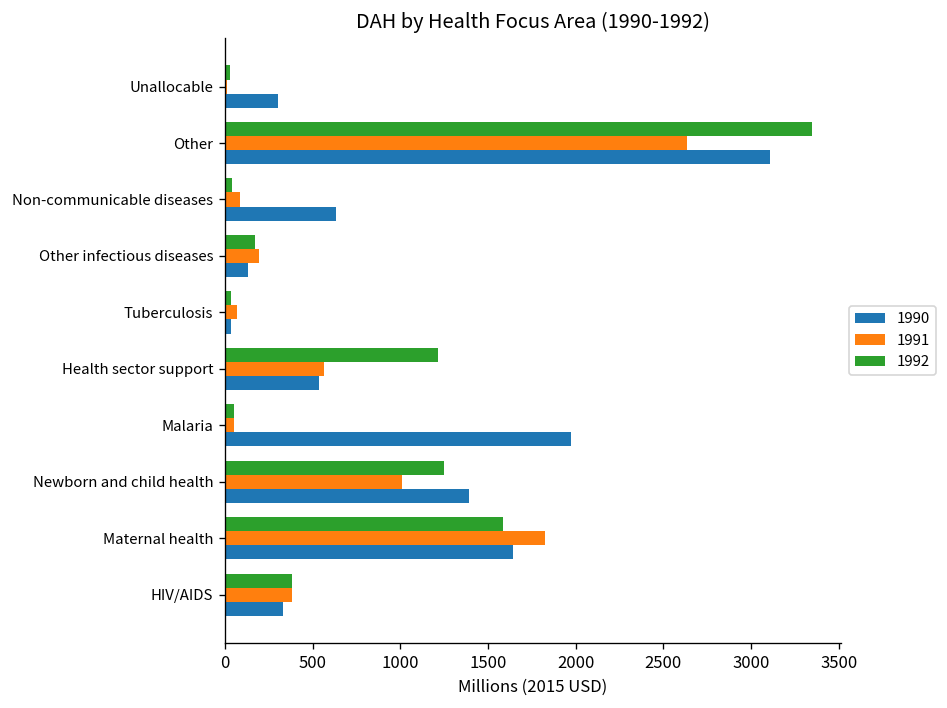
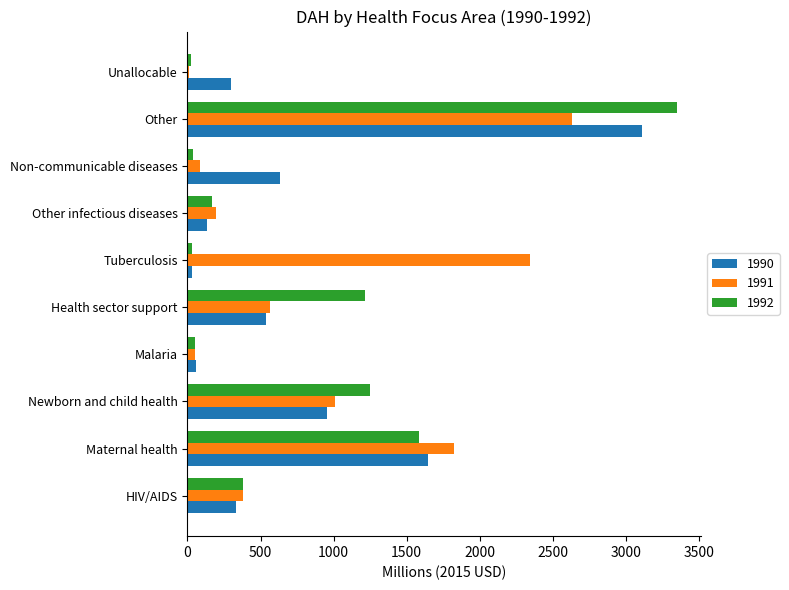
1991, Tuberculosis: 70 -> 2350
1990, Malaria: 1970 -> 60
1990, Newborn and child health: 1390 -> 950
